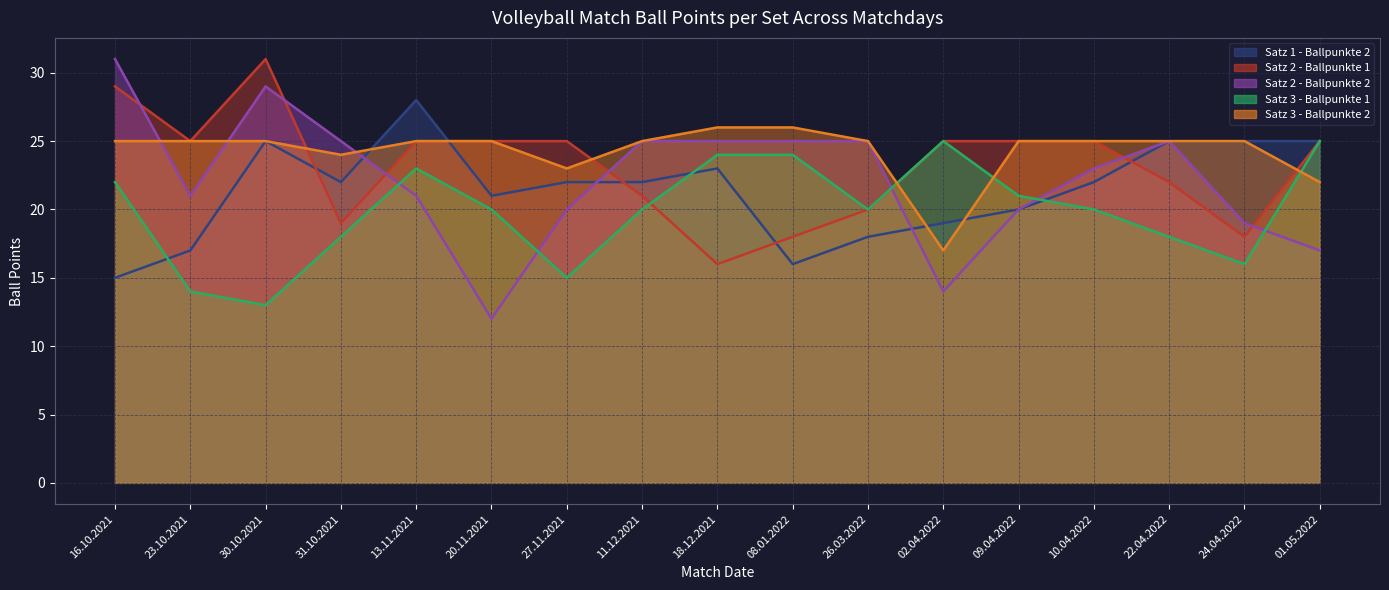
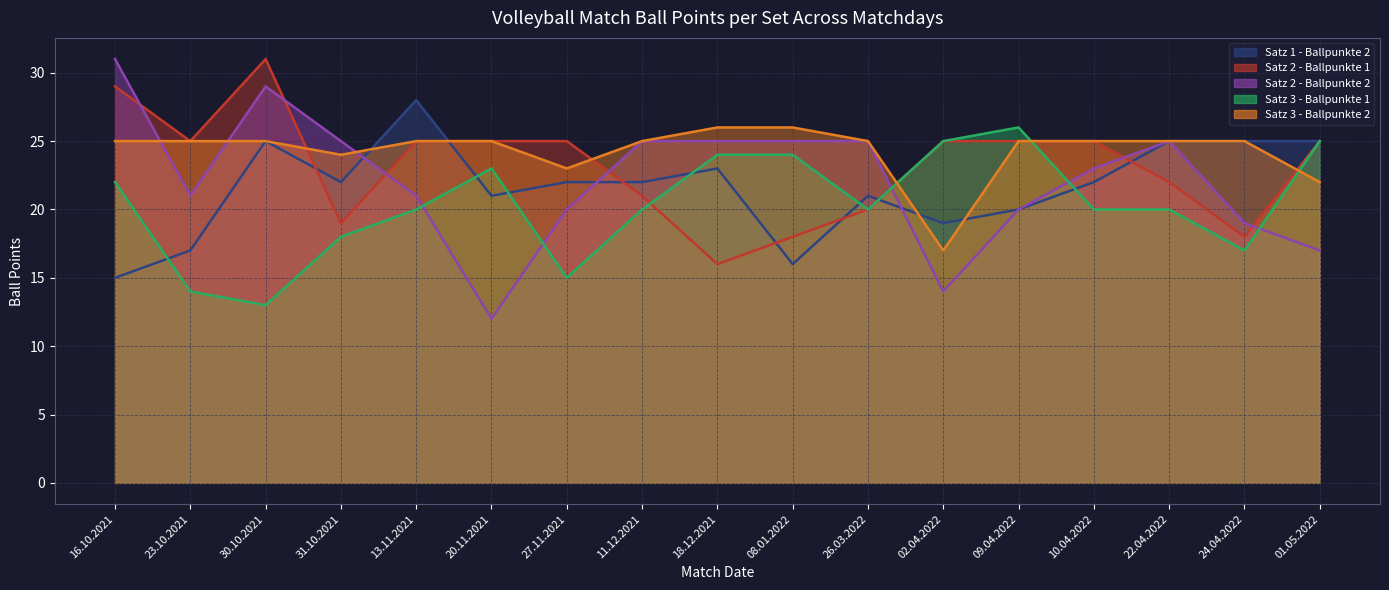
Satz 3 - Ballpunkte 1, 13.11.2021: 23 -> 20
Satz 3 - Ballpunkte 1, 20.11.2021: 20 -> 23
Satz 1 - Ballpunkte 2, 26.03.2022: 18 -> 21
Satz 3 - Ballpunkte 1, 09.04.2022: 21 -> 26
Satz 3 - Ballpunkte 1, 22.04.2022: 18 -> 20
Satz 3 - Ballpunkte 1, 24.04.2022: 16 -> 17
